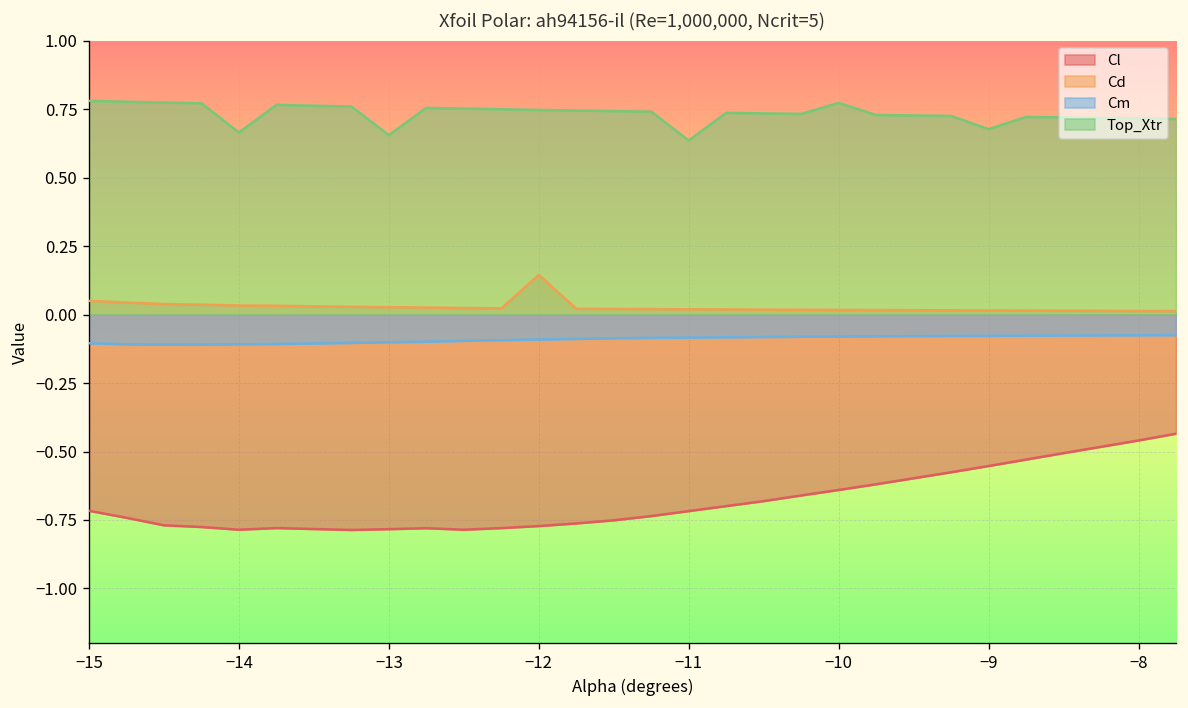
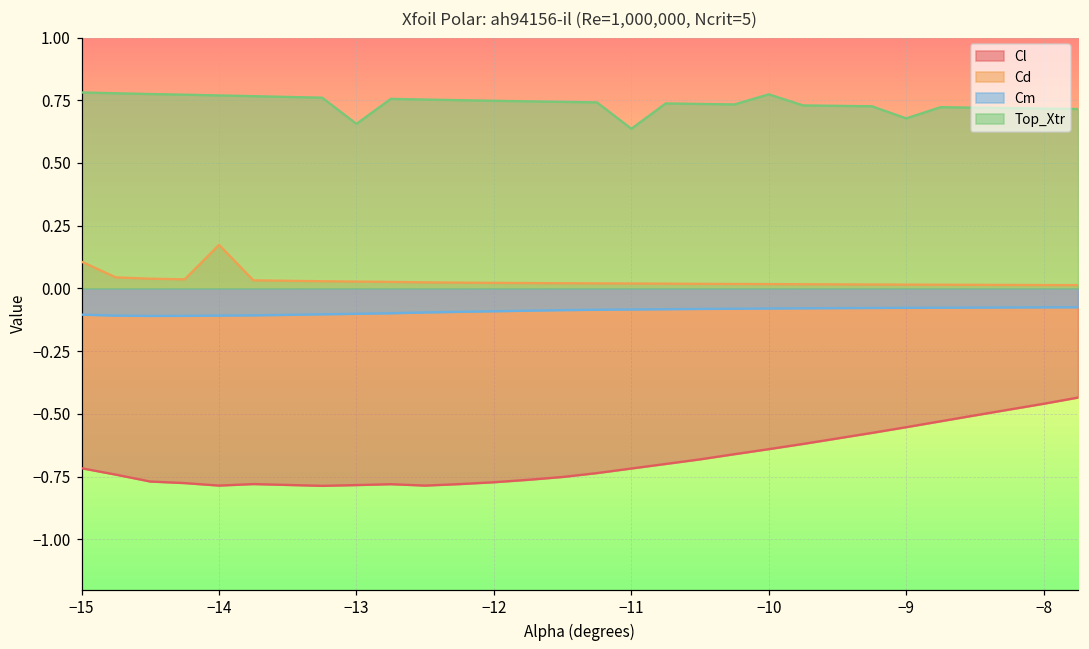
Cd, −15: 0.05 -> 0.11
Cd, −14: 0.03 -> 0.17
Top_Xtr, −14: 0.67 -> 0.77
Cd, −12: 0.15 -> 0.02
